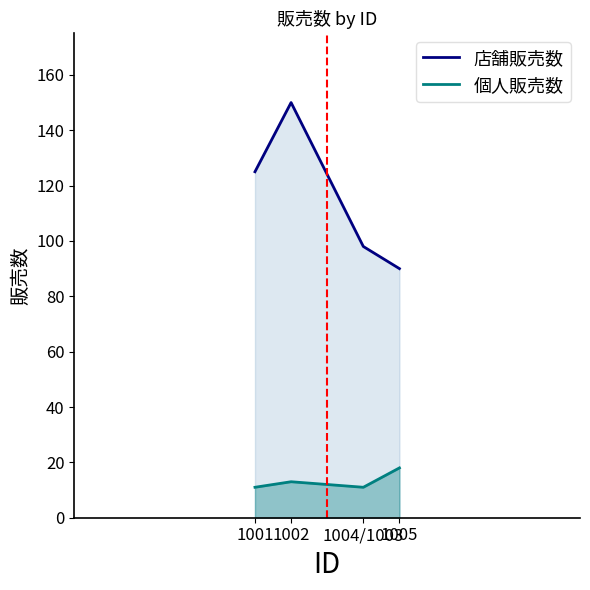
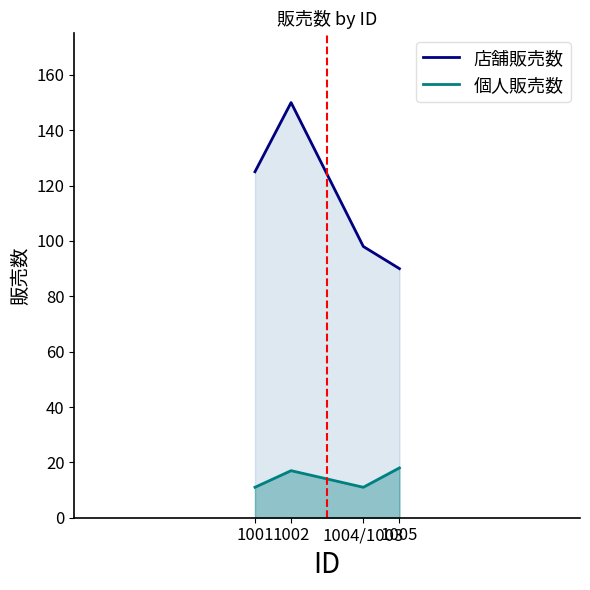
個人販売数, 1002: 13 -> 17
